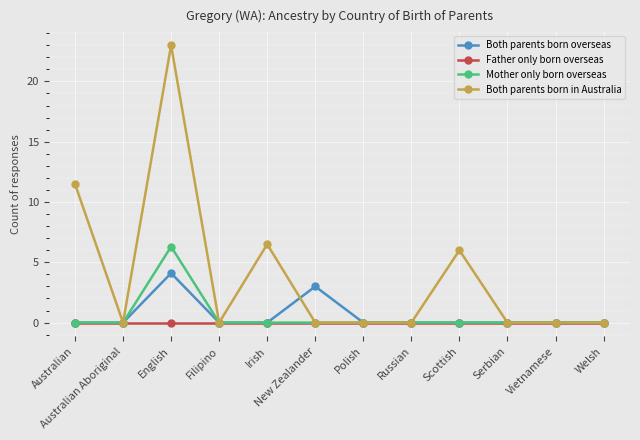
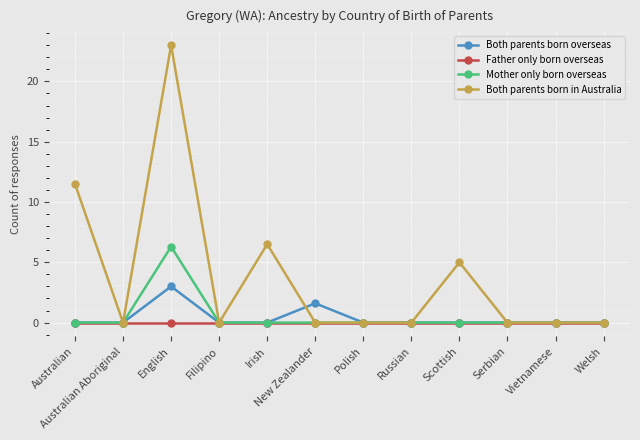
Both parents born overseas, English: 4.1 -> 3.0
Both parents born overseas, New Zealander: 3.0 -> 1.6
Both parents born in Australia, Scottish: 6 -> 5
